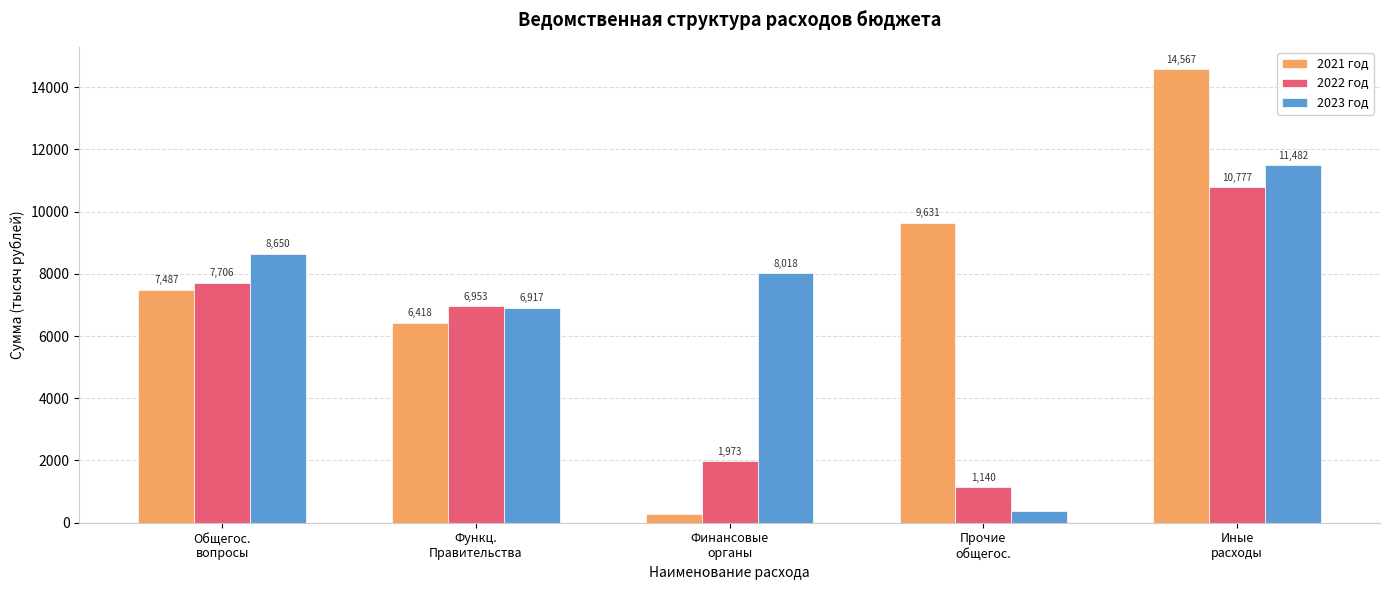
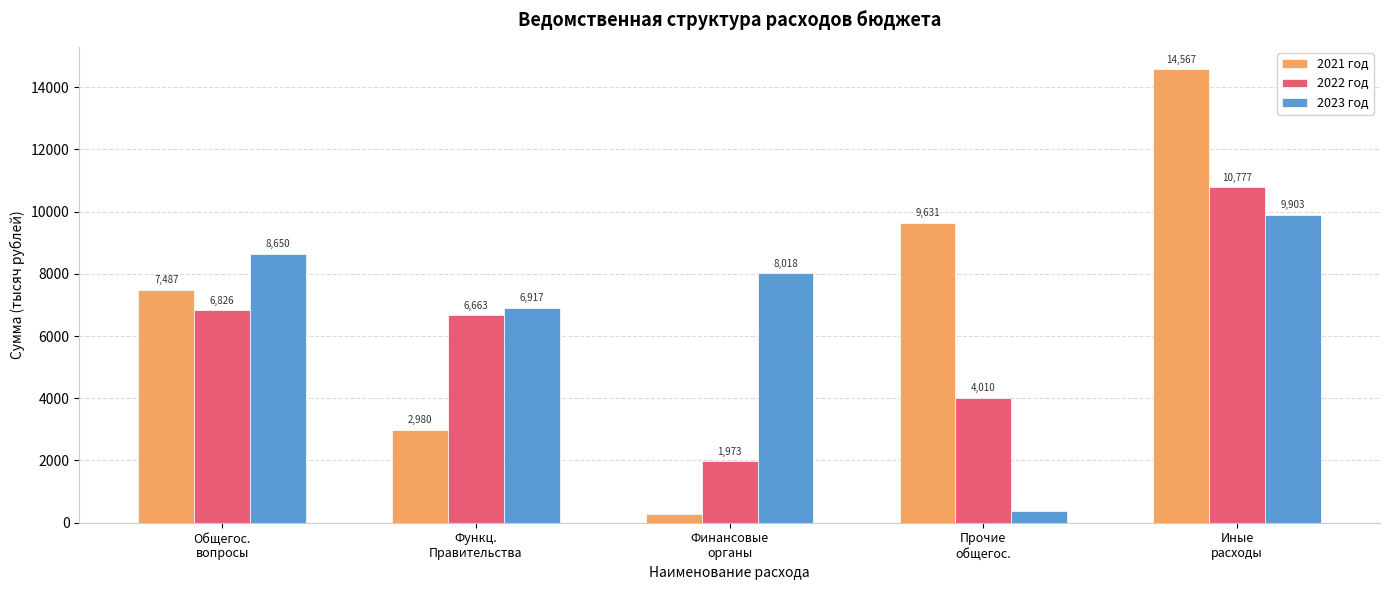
2022 год, Общегос. вопросы: 7,706 -> 6,826
2021 год, Функц. Правительства: 6,418 -> 2,980
2022 год, Функц. Правительства: 6,953 -> 6,663
2022 год, Прочие общегос.: 1,140 -> 4,010
2023 год, Иные расходы: 11,482 -> 9,903
